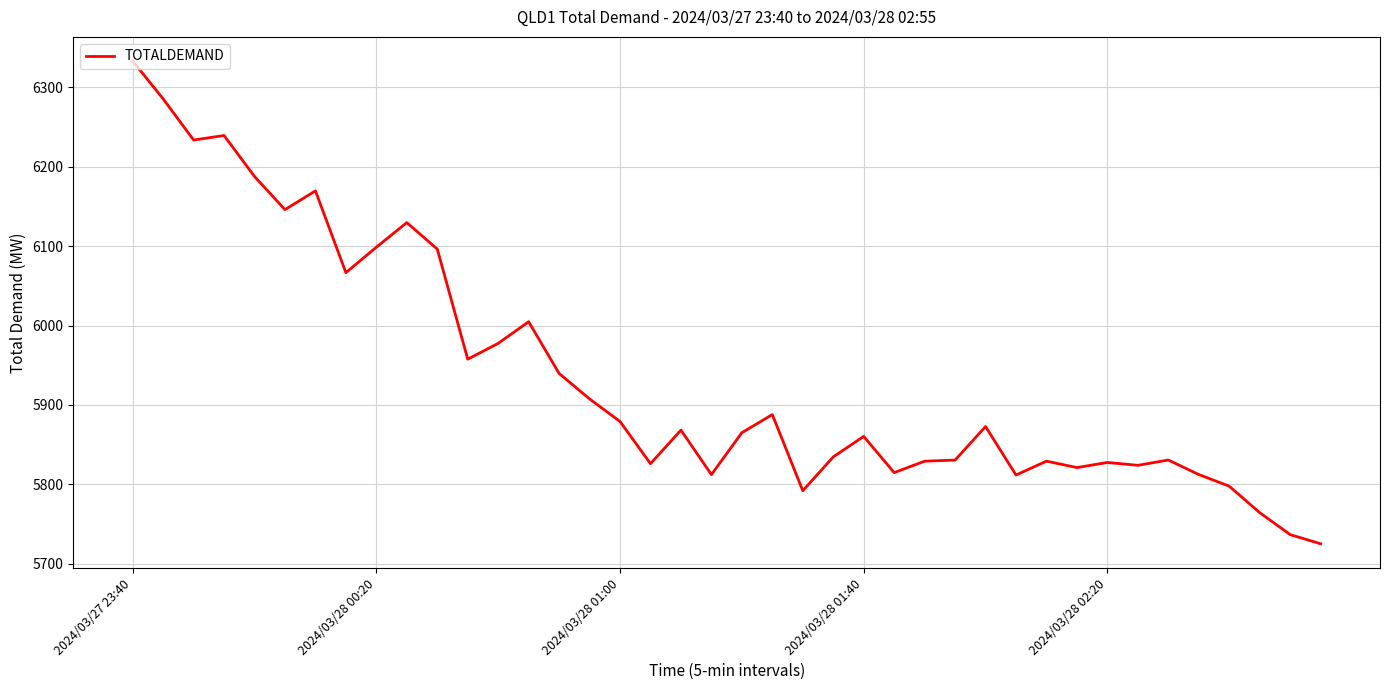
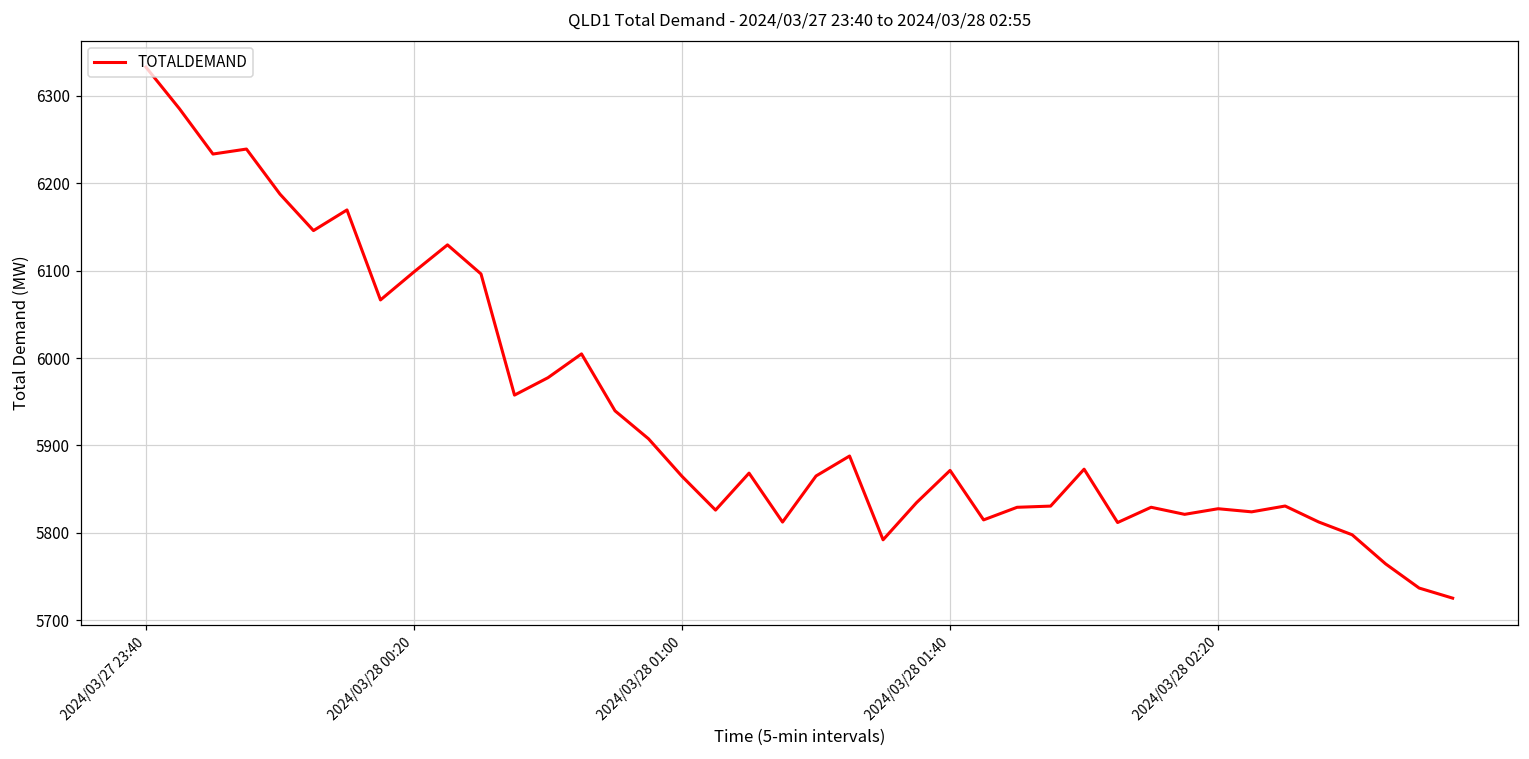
2024/03/28 01:00: 5880 -> 5860
2024/03/28 01:40: 5860 -> 5870
